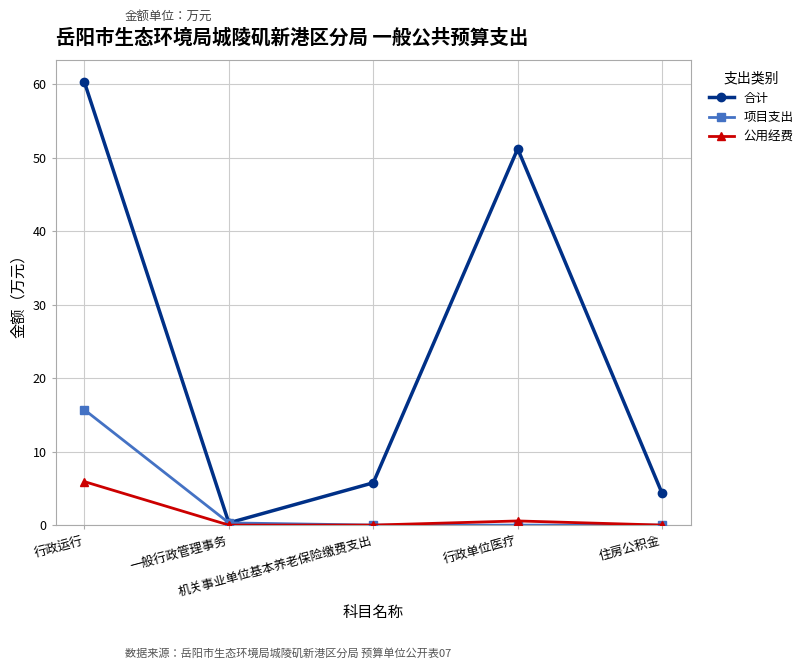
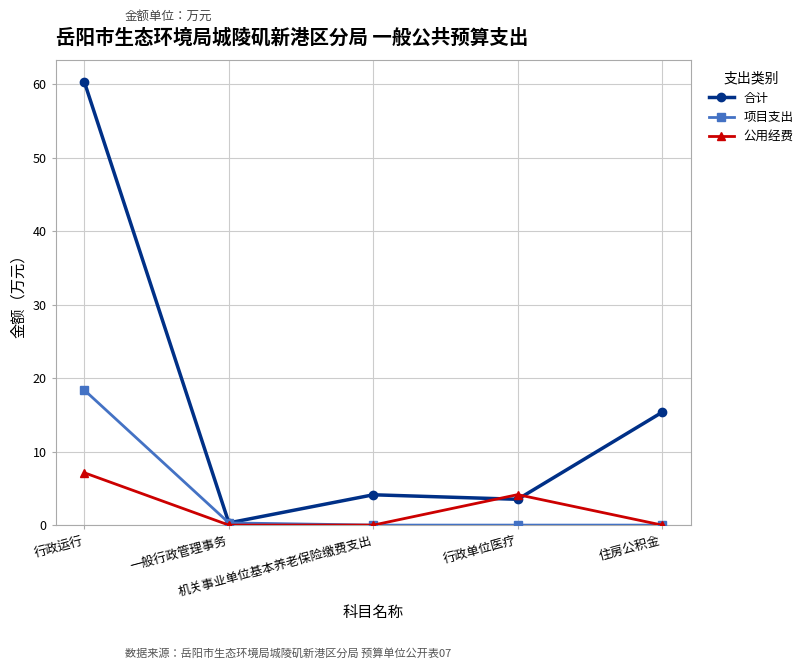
项目支出, 行政运行: 16 -> 18
公用经费, 行政运行: 6 -> 7
合计, 机关事业单位基本养老保险缴费支出: 6 -> 4
合计, 行政单位医疗: 51 -> 4
公用经费, 行政单位医疗: 1 -> 4
合计, 住房公积金: 4 -> 15
